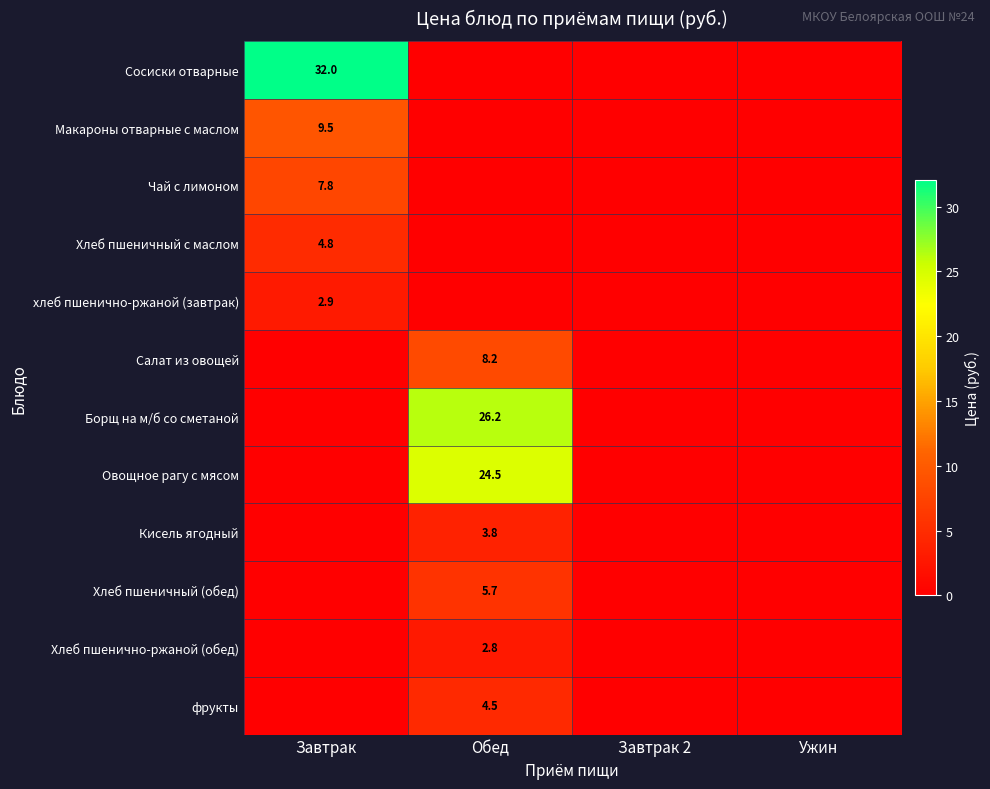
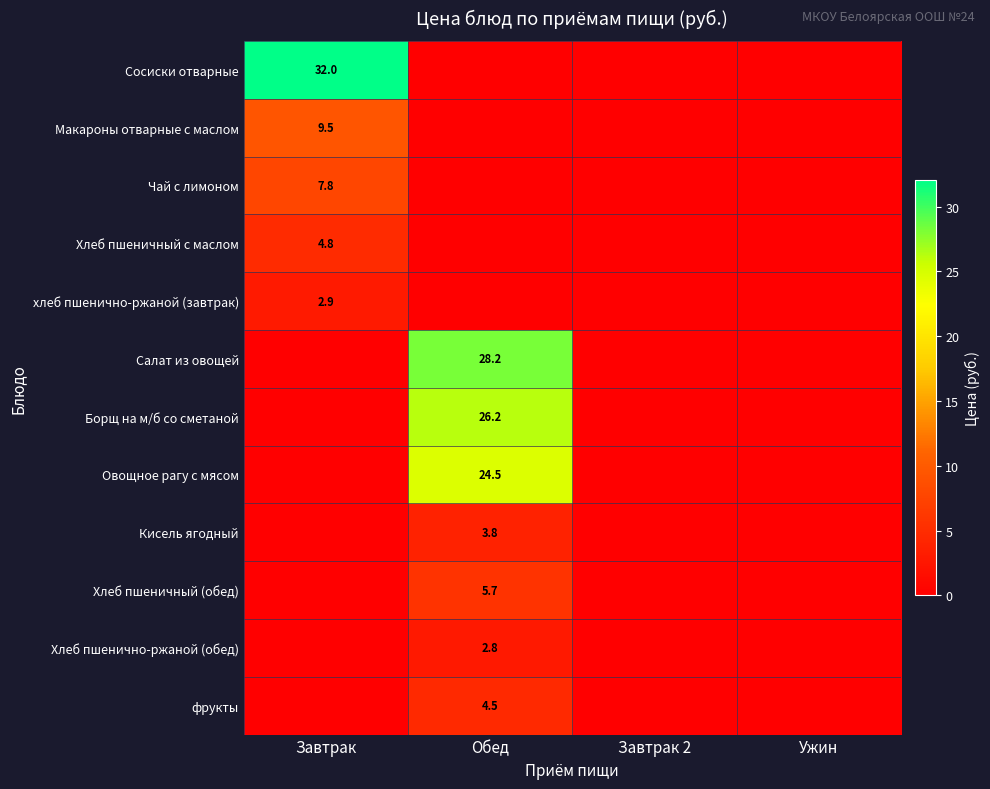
Салат из овощей, Обед: 8.2 -> 28.2
